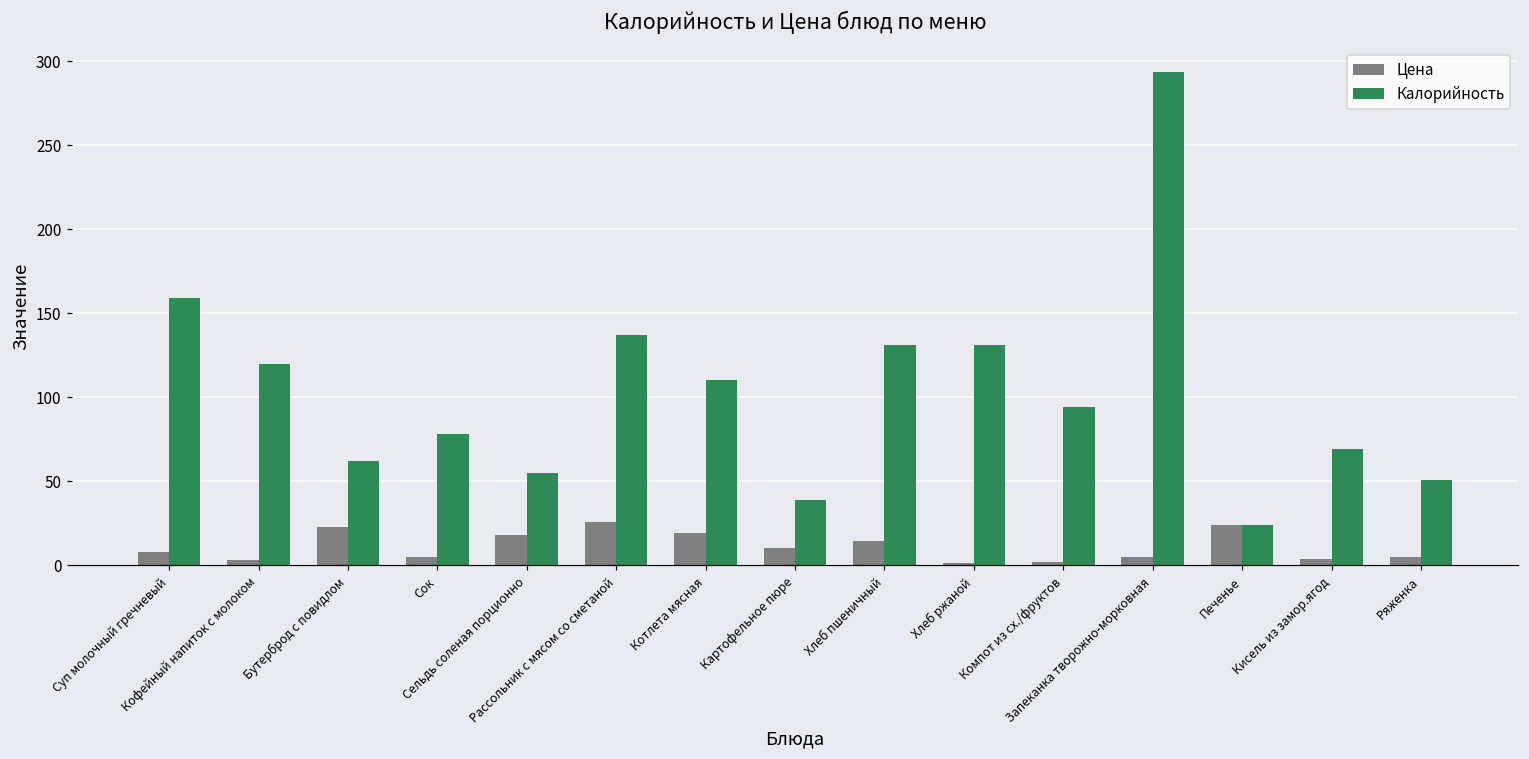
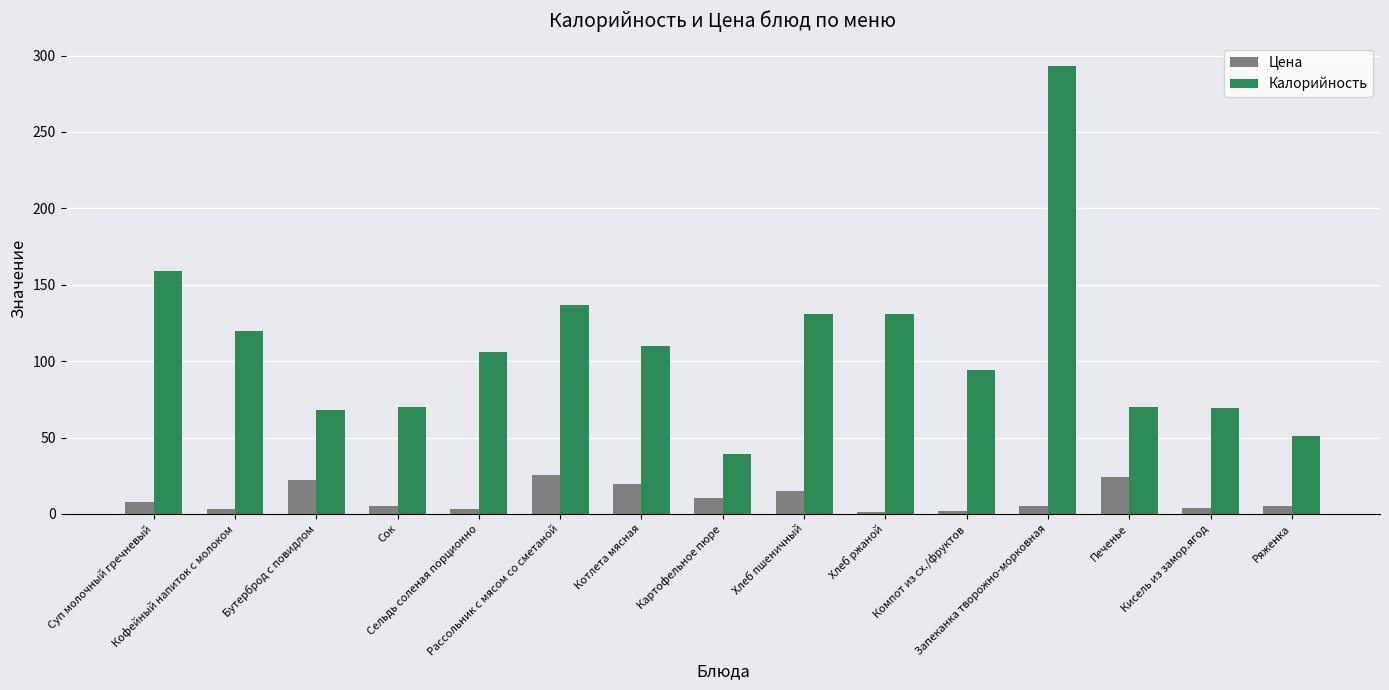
Калорийность, Бутерброд с повидлом: 62 -> 68
Калорийность, Сок: 78 -> 70
Цена, Сельдь соленая порционно: 18 -> 3
Калорийность, Сельдь соленая порционно: 55 -> 106
Калорийность, Печенье: 24 -> 70
